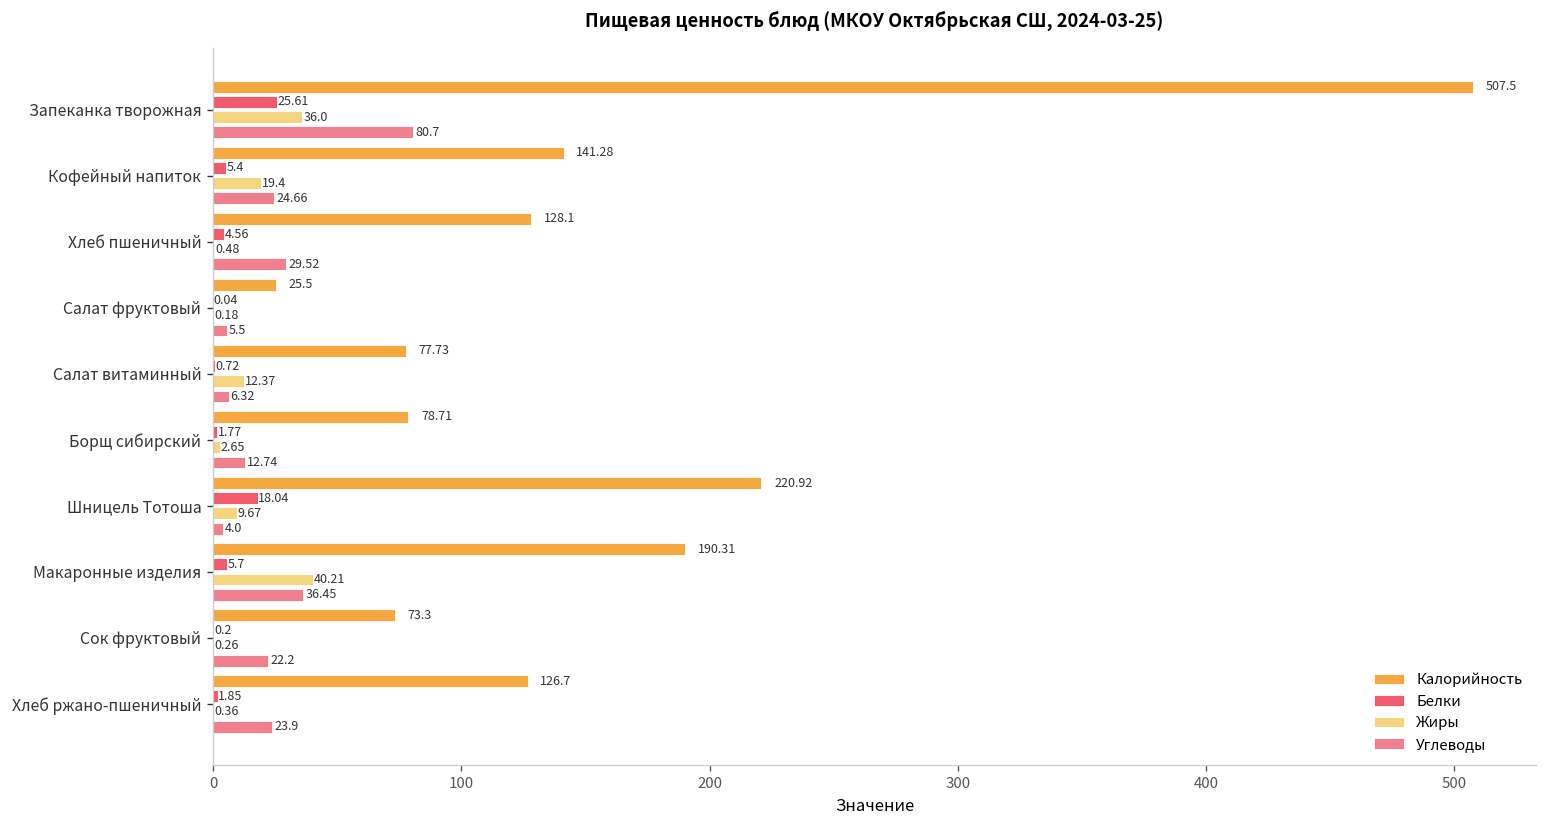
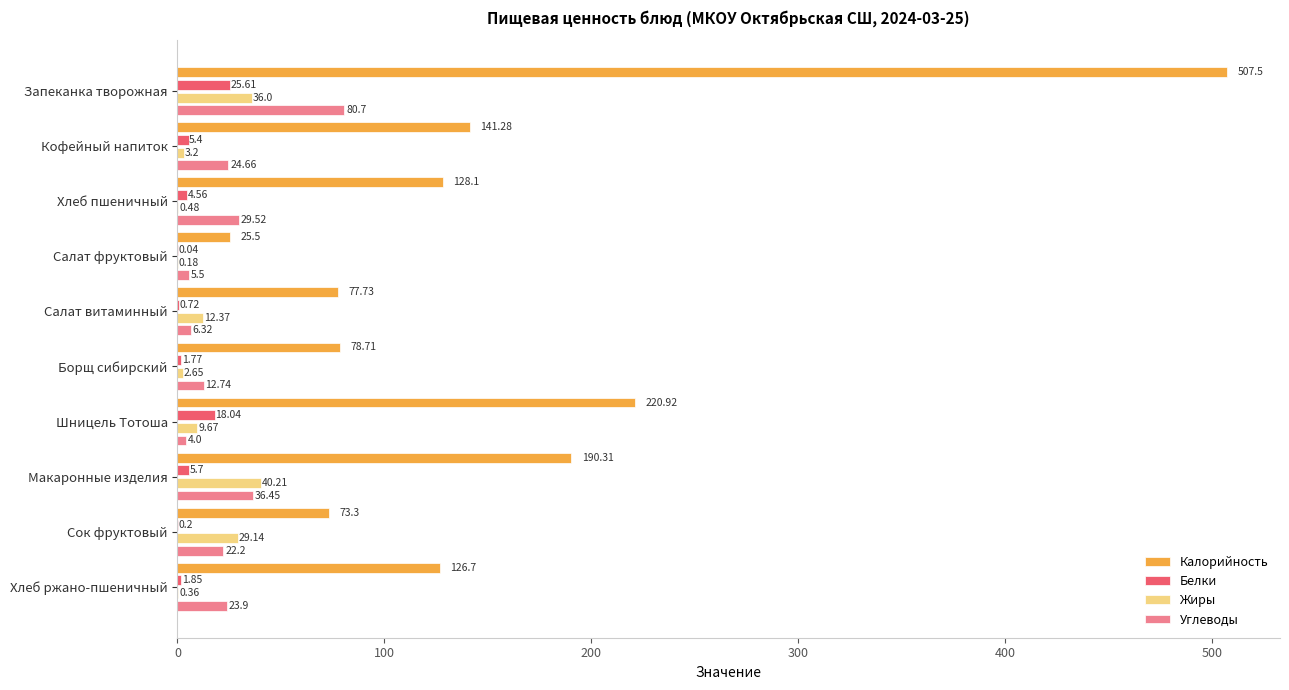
Жиры, Кофейный напиток: 19.4 -> 3.2
Жиры, Сок фруктовый: 0.26 -> 29.14
